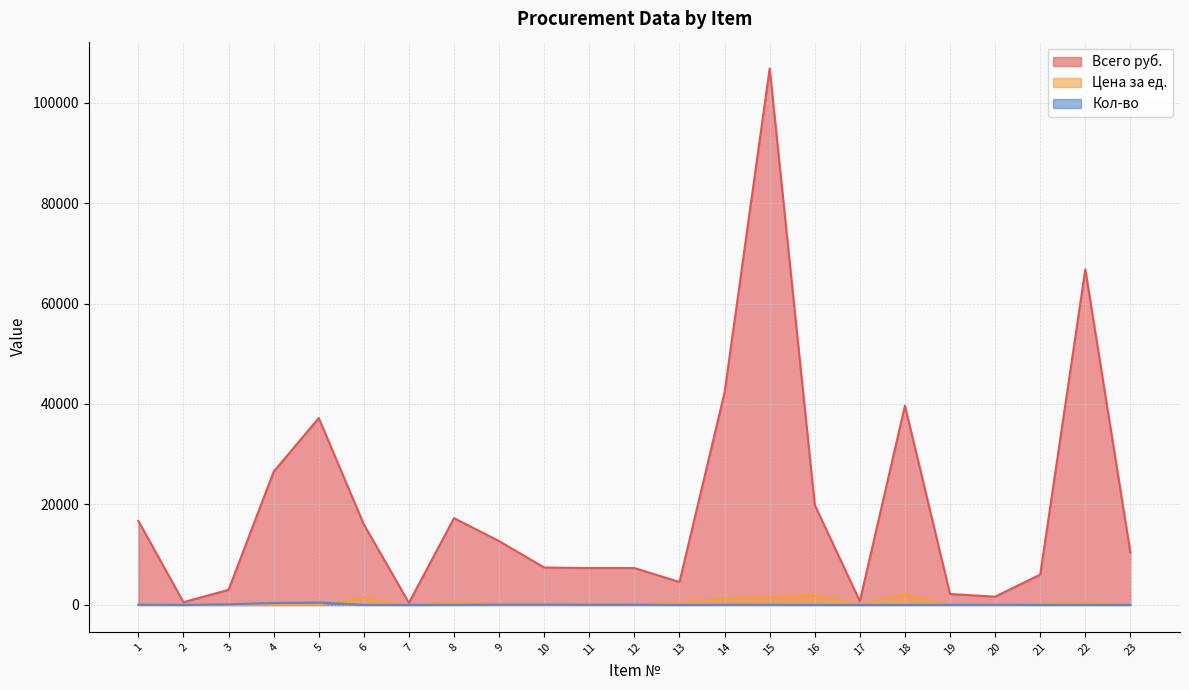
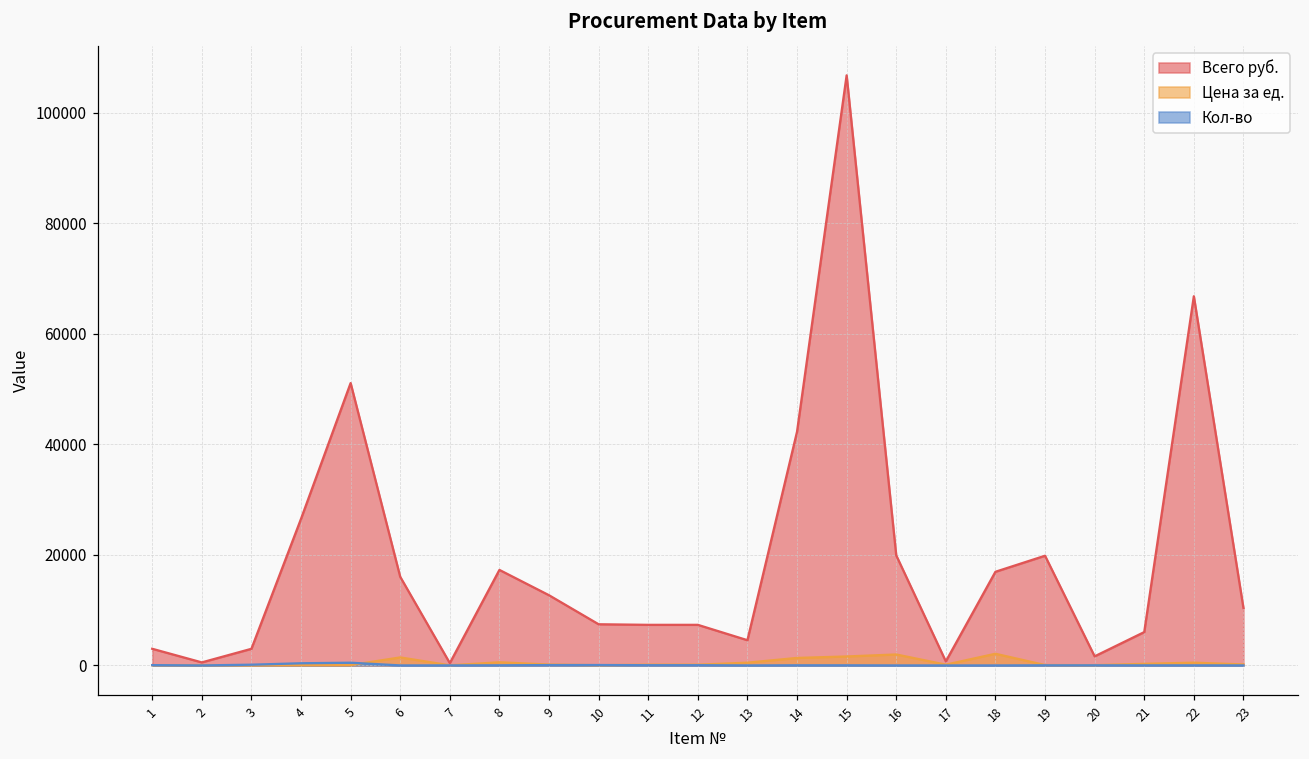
Всего руб., 1: 17000 -> 3000
Всего руб., 5: 37000 -> 51000
Всего руб., 18: 40000 -> 17000
Всего руб., 19: 2000 -> 20000
